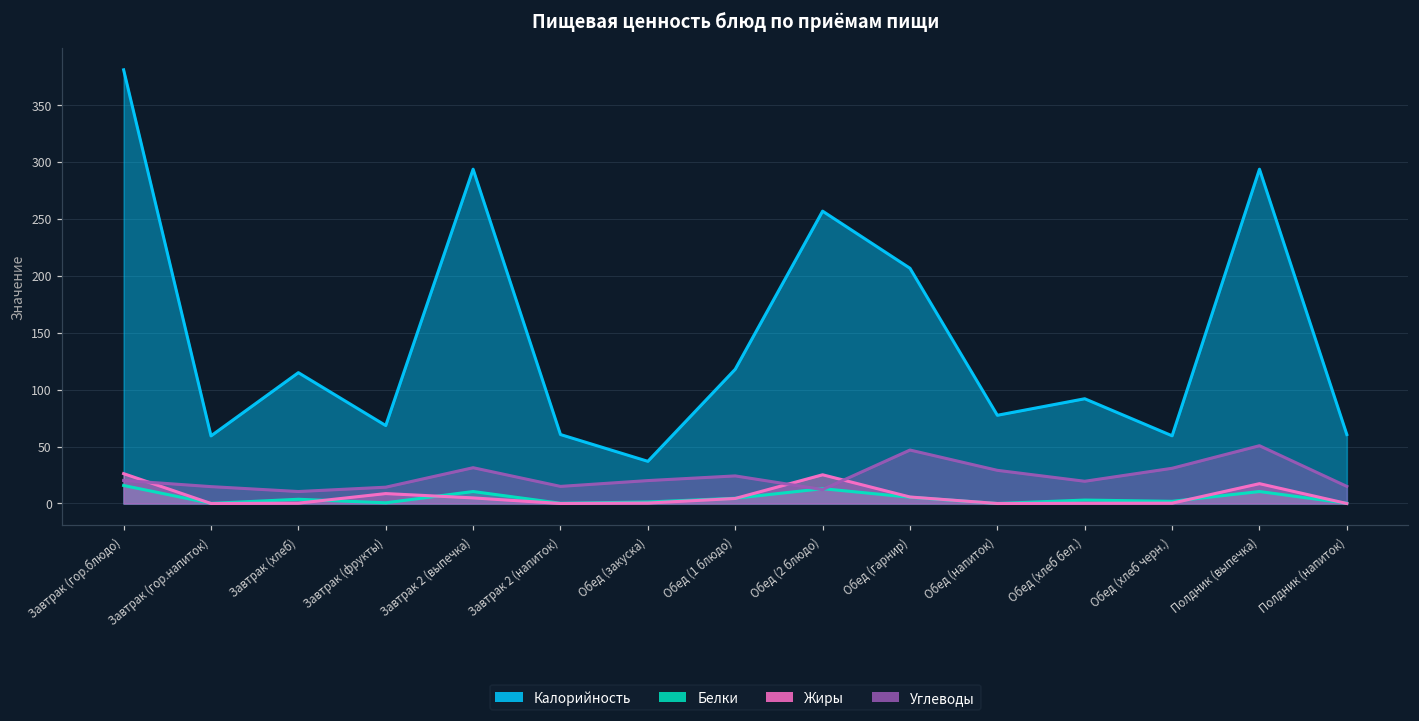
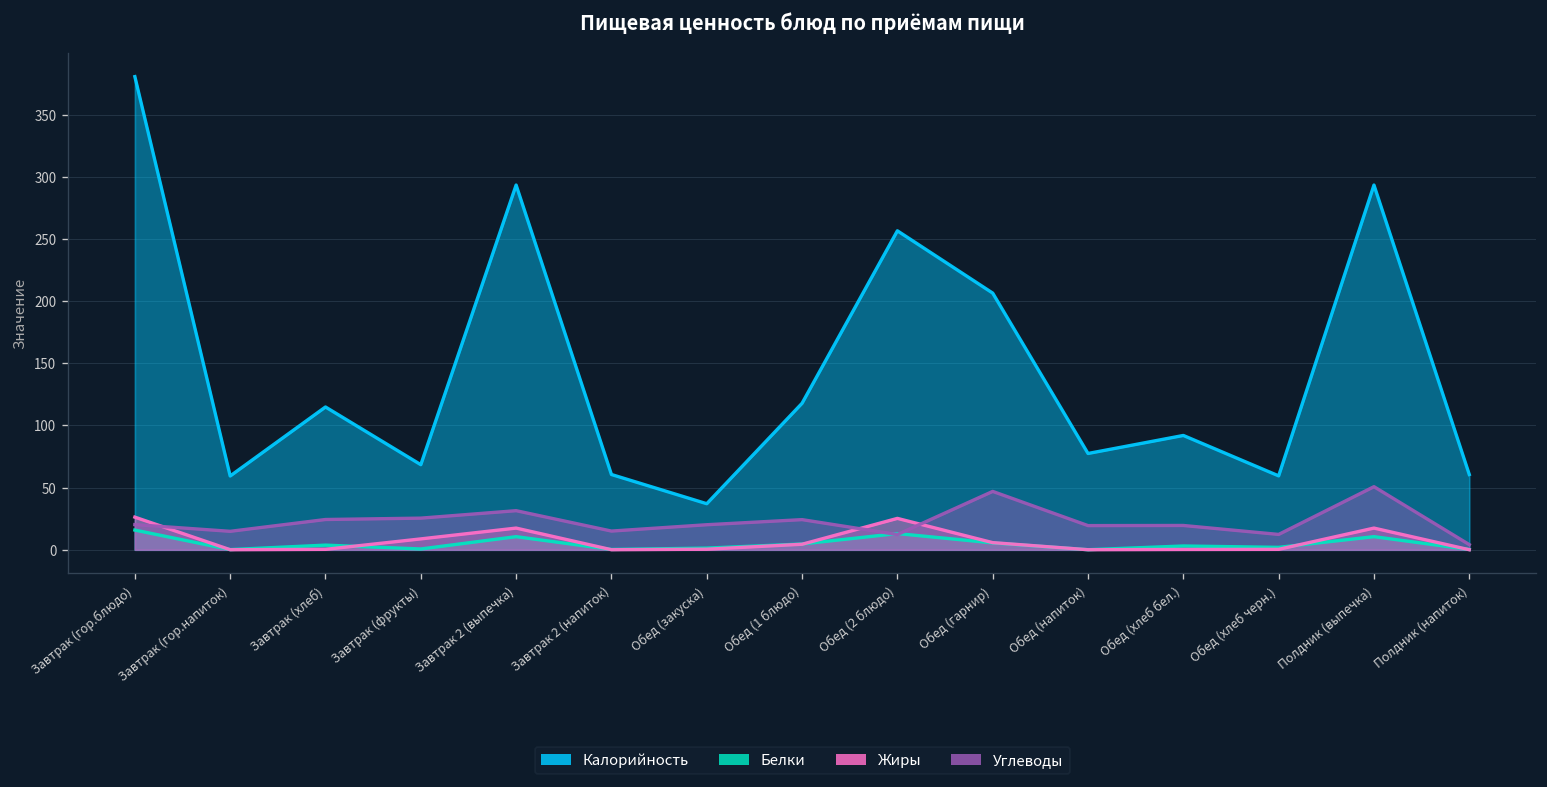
Углеводы, Завтрак (хлеб): 11 -> 24
Углеводы, Завтрак (фрукты): 14 -> 25
Жиры, Завтрак 2 (выпечка): 5 -> 17
Углеводы, Обед (напиток): 29 -> 19
Углеводы, Обед (хлеб черн.): 31 -> 12
Углеводы, Полдник (напиток): 15 -> 4
